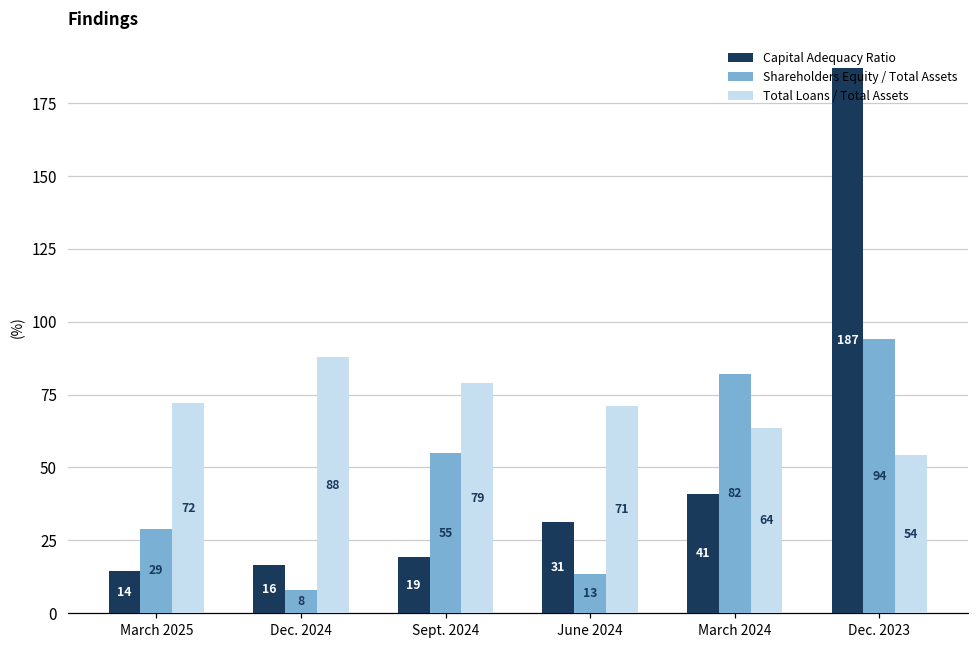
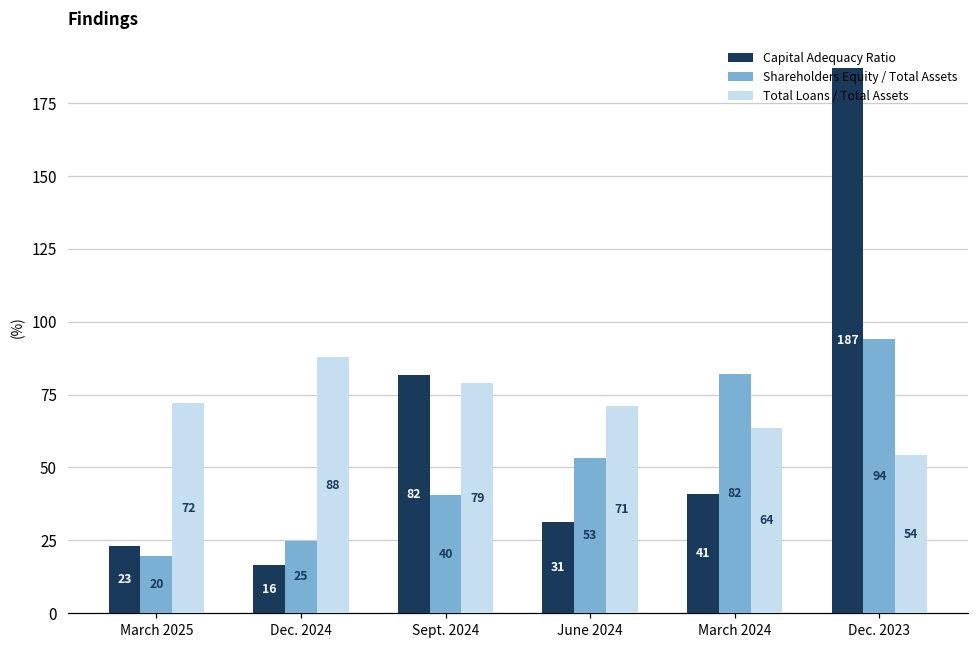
Capital Adequacy Ratio, March 2025: 14 -> 23
Shareholders Equity / Total Assets, March 2025: 29 -> 20
Shareholders Equity / Total Assets, Dec. 2024: 8 -> 25
Capital Adequacy Ratio, Sept. 2024: 19 -> 82
Shareholders Equity / Total Assets, Sept. 2024: 55 -> 40
Shareholders Equity / Total Assets, June 2024: 13 -> 53
